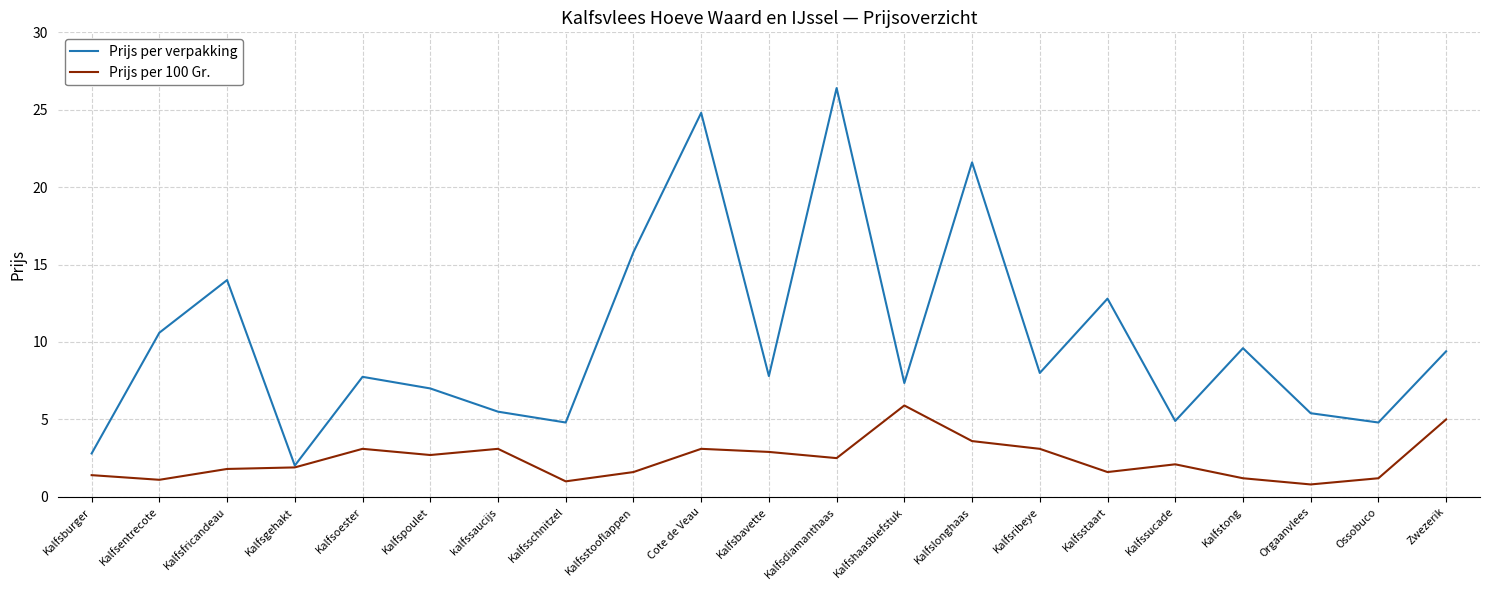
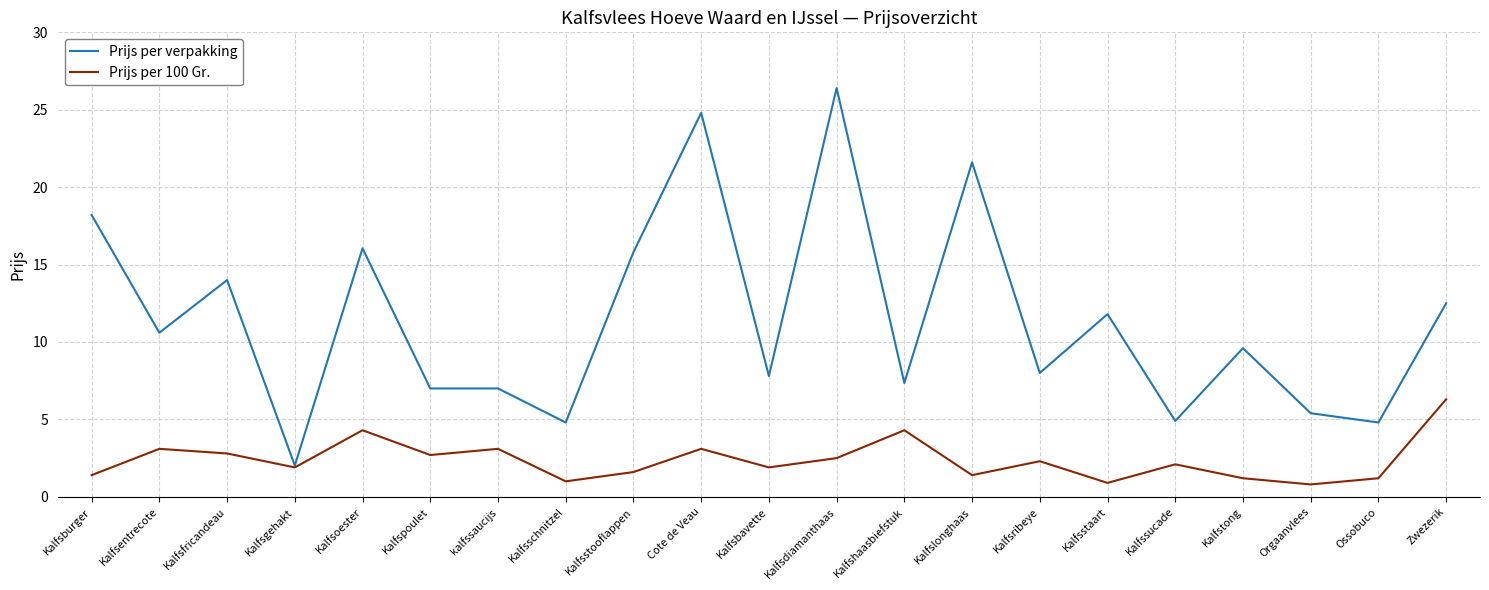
Prijs per verpakking, Kalfsburger: 2.8 -> 18.2
Prijs per 100 Gr., Kalfsentrecote: 1.1 -> 3.1
Prijs per 100 Gr., Kalfsfricandeau: 1.8 -> 2.8
Prijs per verpakking, Kalfsoester: 7.8 -> 16.1
Prijs per 100 Gr., Kalfsoester: 3.1 -> 4.3
Prijs per verpakking, kalfssaucijs: 5.5 -> 7.0
Prijs per 100 Gr., Kalfsbavette: 2.9 -> 1.9
Prijs per 100 Gr., Kalfshaasbiefstuk: 5.9 -> 4.3
Prijs per 100 Gr., Kalfslonghaas: 3.6 -> 1.4
Prijs per 100 Gr., Kalfsribeye: 3.1 -> 2.3
Prijs per verpakking, Kalfsstaart: 12.8 -> 11.8
Prijs per 100 Gr., Kalfsstaart: 1.6 -> 0.9
Prijs per verpakking, Zwezerik: 9.4 -> 12.5
Prijs per 100 Gr., Zwezerik: 5.0 -> 6.3
